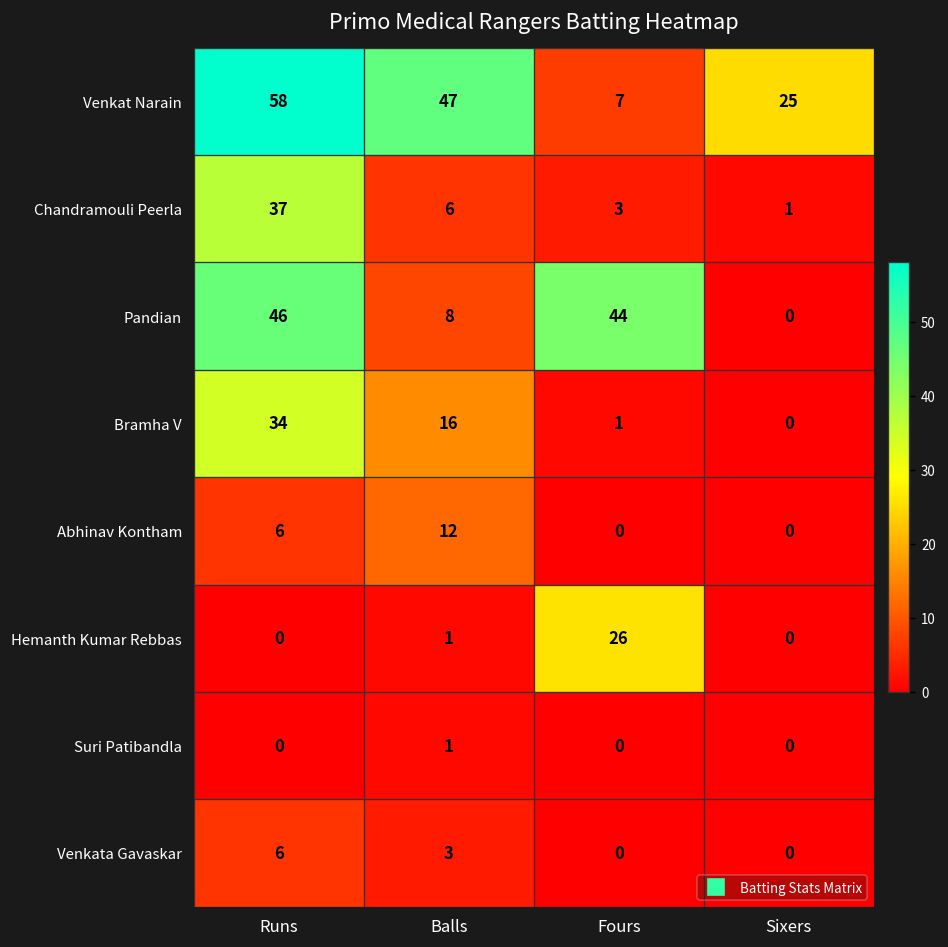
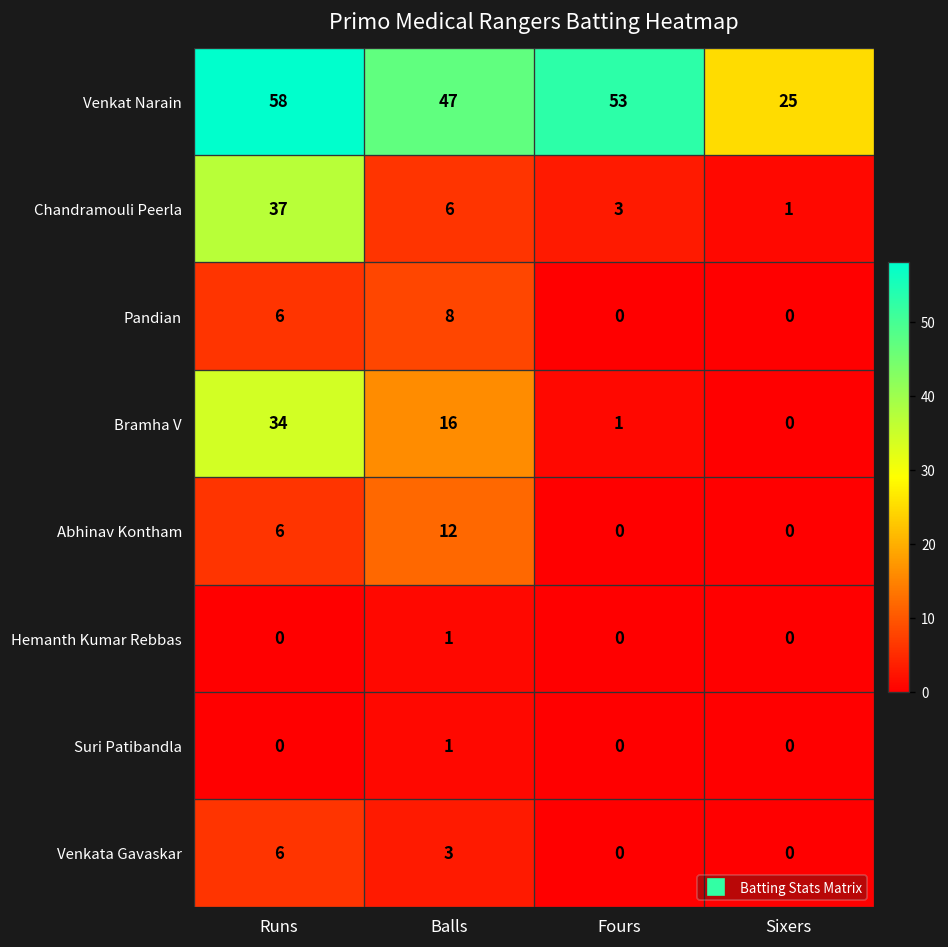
Venkat Narain, Fours: 7 -> 53
Pandian, Runs: 46 -> 6
Pandian, Fours: 44 -> 0
Hemanth Kumar Rebbas, Fours: 26 -> 0
